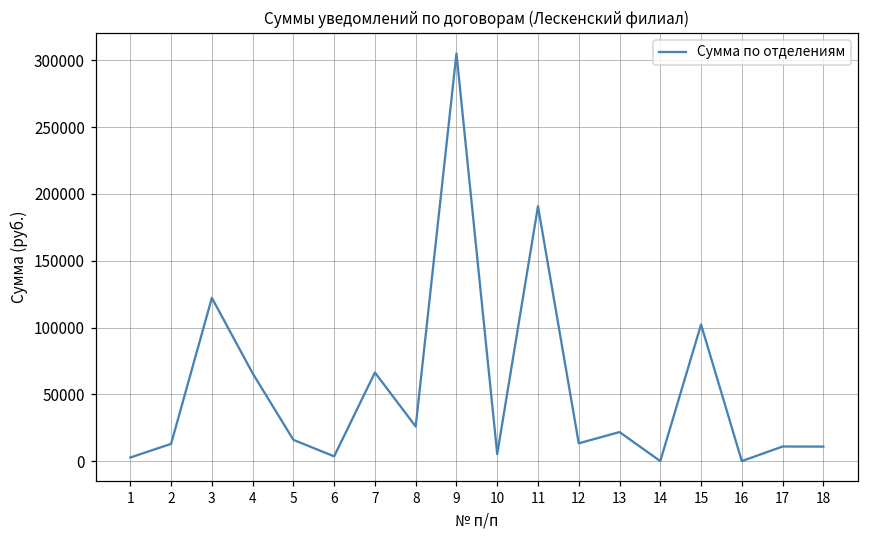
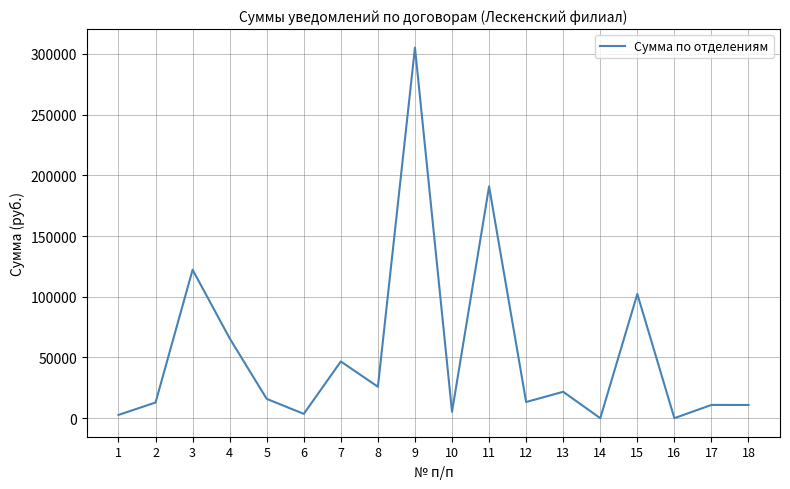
7: 66000 -> 47000
